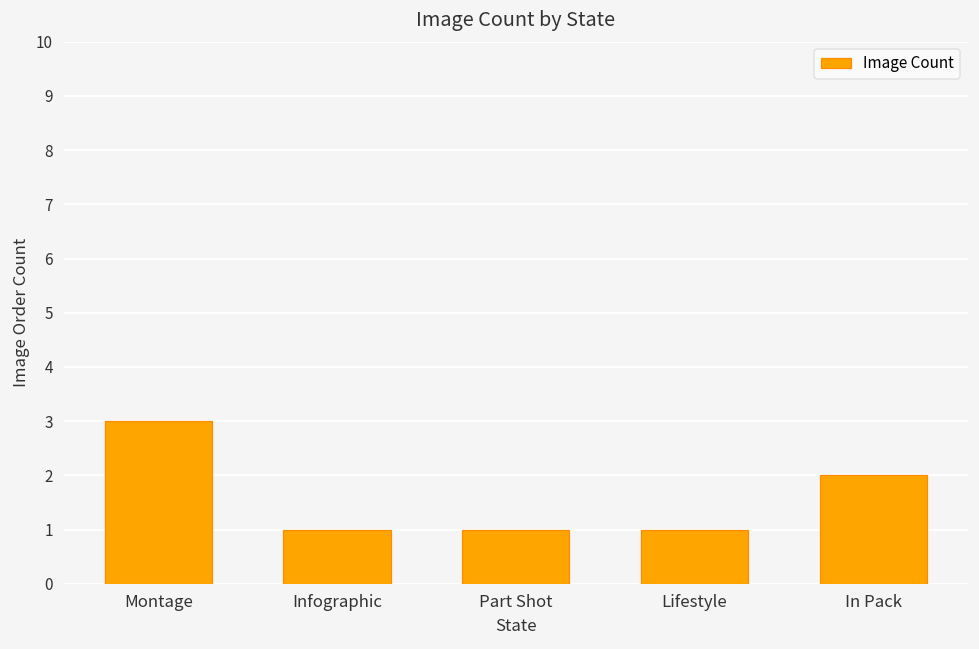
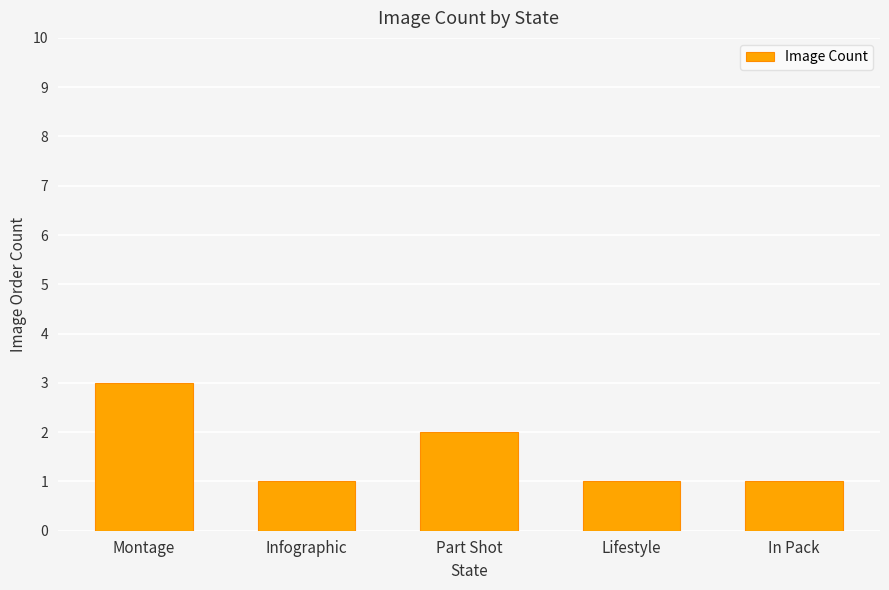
Part Shot: 1 -> 2
In Pack: 2 -> 1
